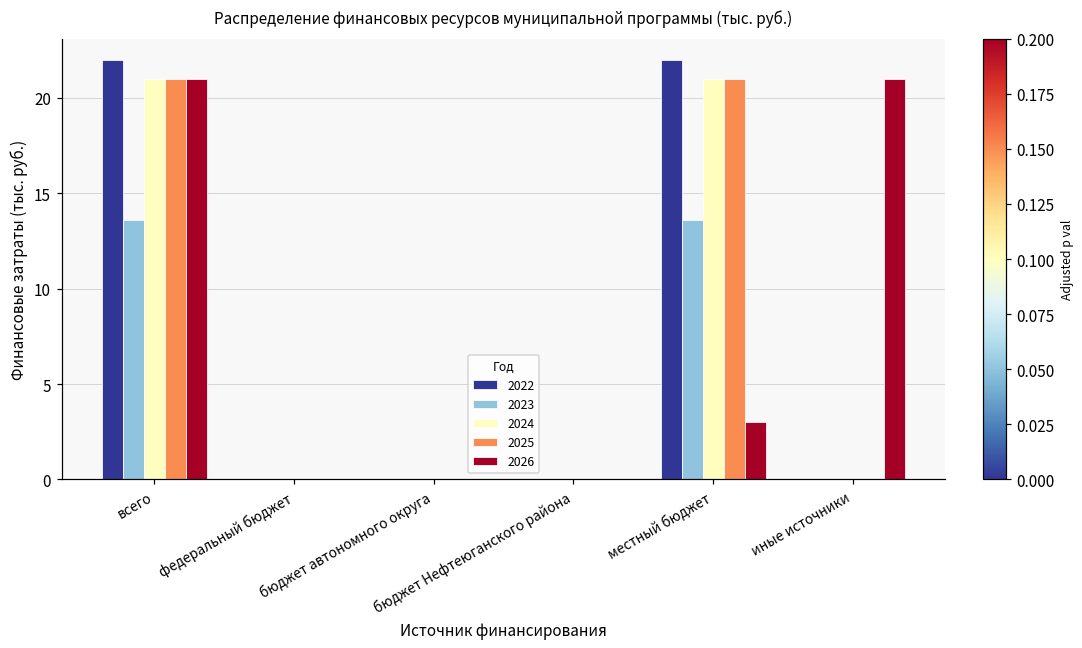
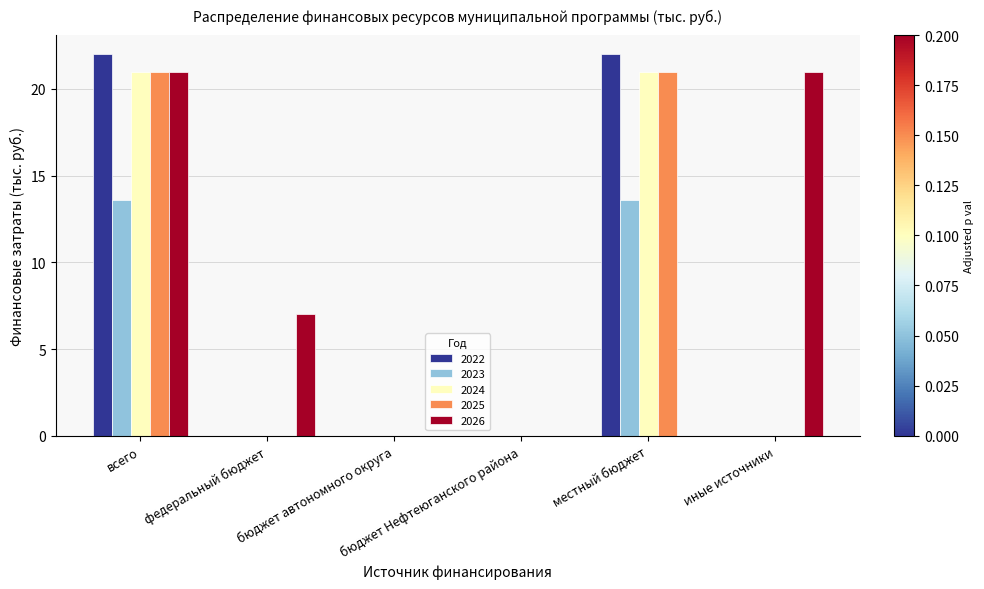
2026, федеральный бюджет: 0 -> 7
2026, местный бюджет: 3 -> 0
